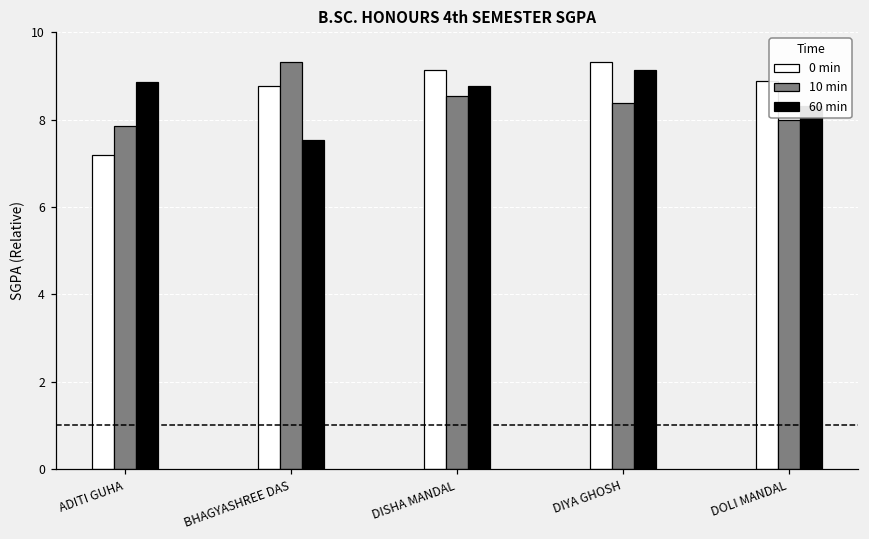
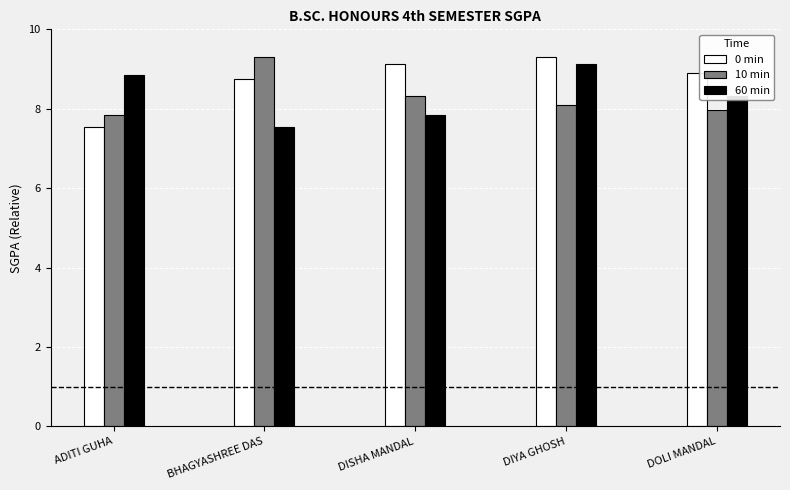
0 min, ADITI GUHA: 7.2 -> 7.5
10 min, DISHA MANDAL: 8.5 -> 8.3
60 min, DISHA MANDAL: 8.8 -> 7.9
10 min, DIYA GHOSH: 8.4 -> 8.1
